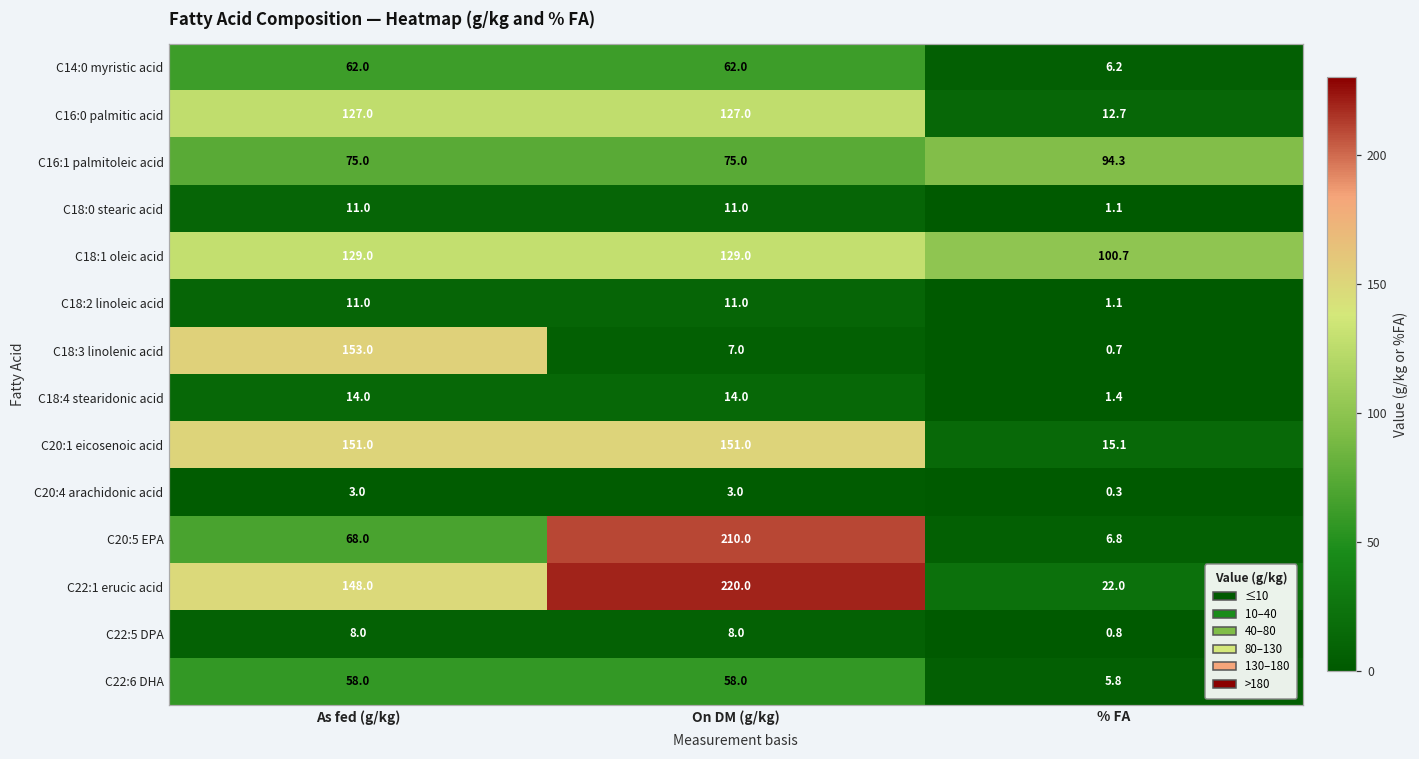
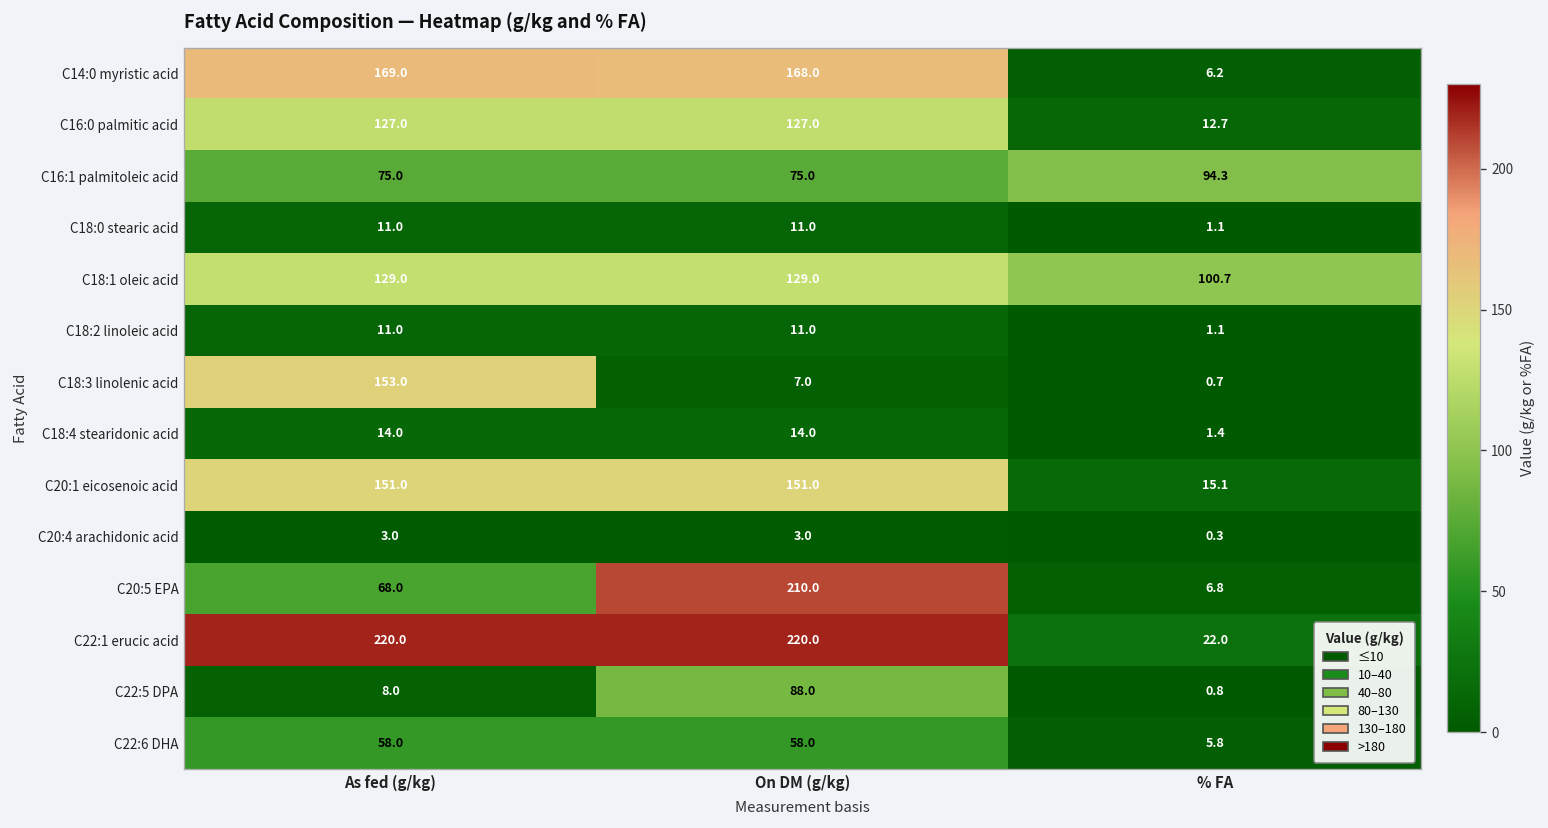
C14:0 myristic acid, As fed (g/kg): 62.0 -> 169.0
C14:0 myristic acid, On DM (g/kg): 62.0 -> 168.0
C22:1 erucic acid, As fed (g/kg): 148.0 -> 220.0
C22:5 DPA, On DM (g/kg): 8.0 -> 88.0
